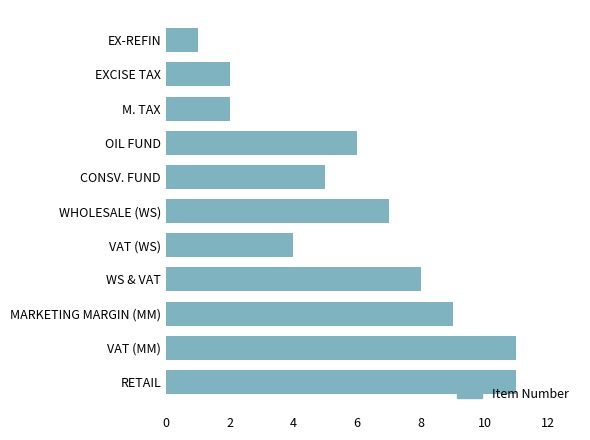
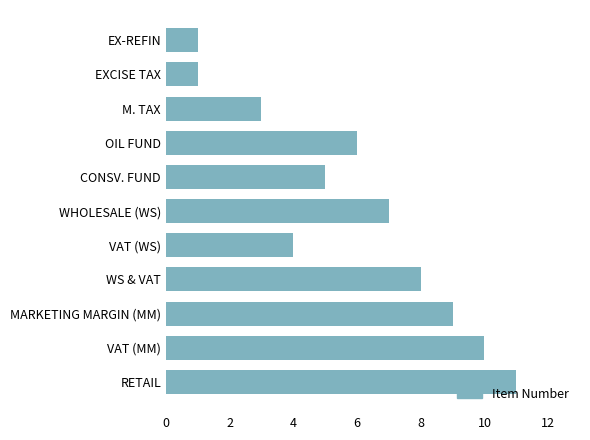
EXCISE TAX: 2 -> 1
M. TAX: 2 -> 3
VAT (MM): 11 -> 10
